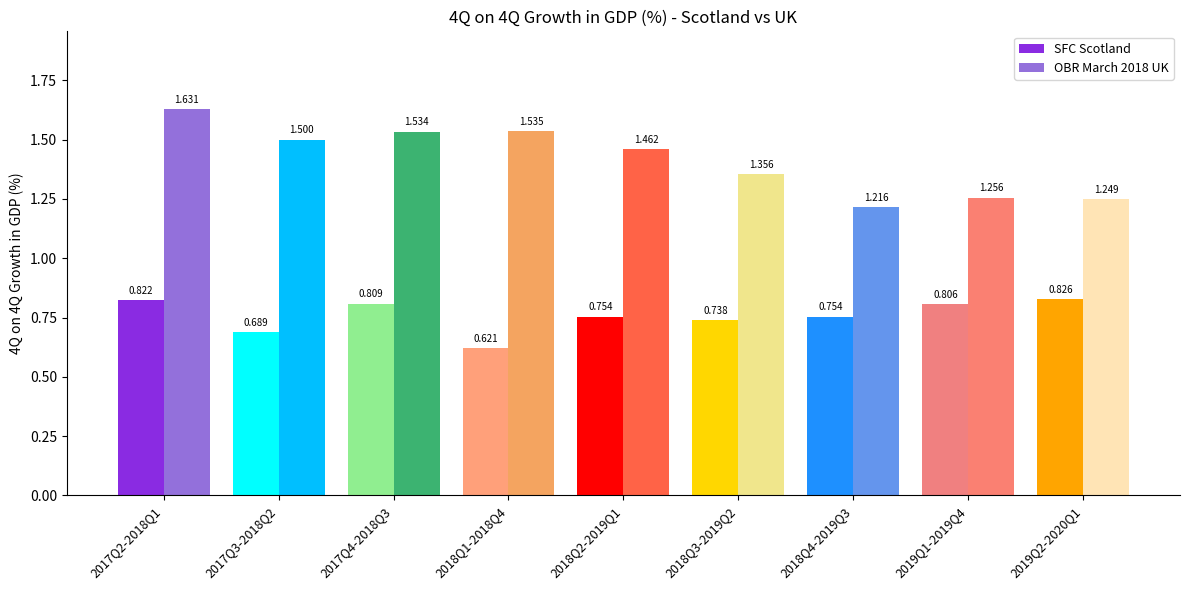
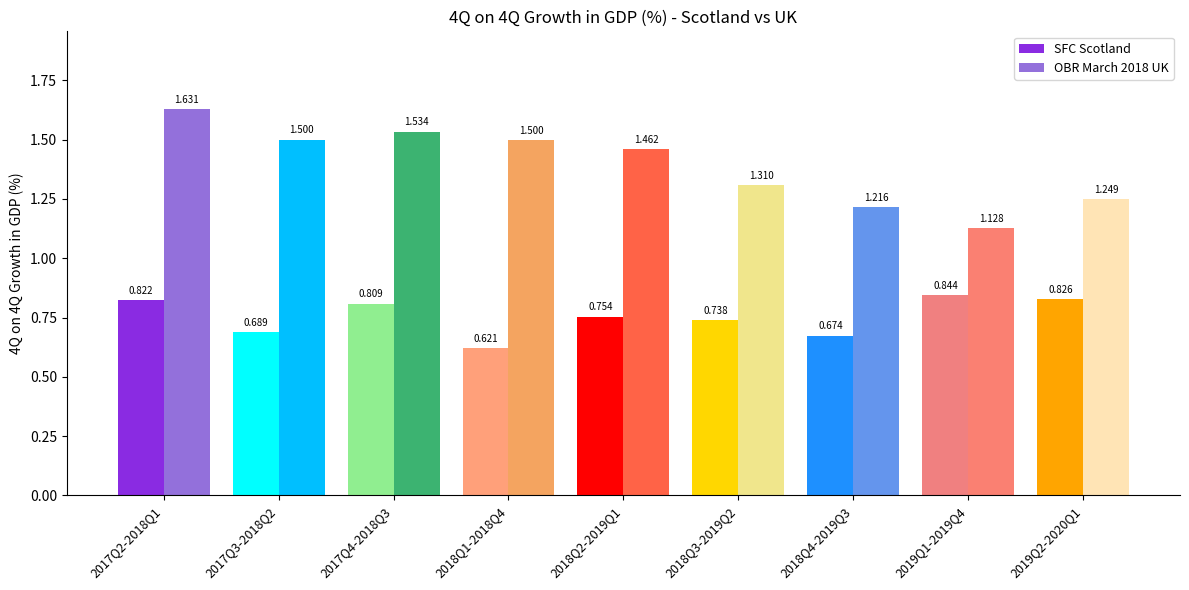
OBR March 2018 UK, 2018Q1-2018Q4: 1.535 -> 1.500
OBR March 2018 UK, 2018Q3-2019Q2: 1.356 -> 1.310
SFC Scotland, 2018Q4-2019Q3: 0.754 -> 0.674
SFC Scotland, 2019Q1-2019Q4: 0.806 -> 0.844
OBR March 2018 UK, 2019Q1-2019Q4: 1.256 -> 1.128
